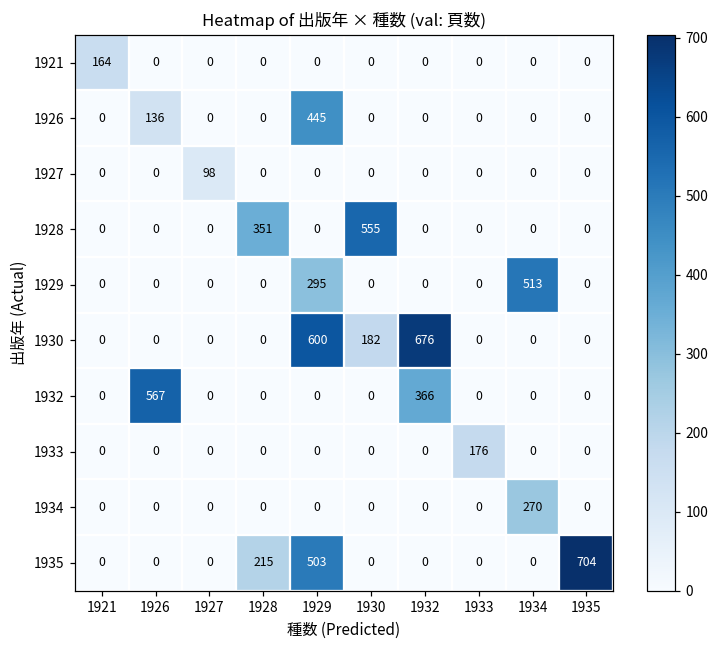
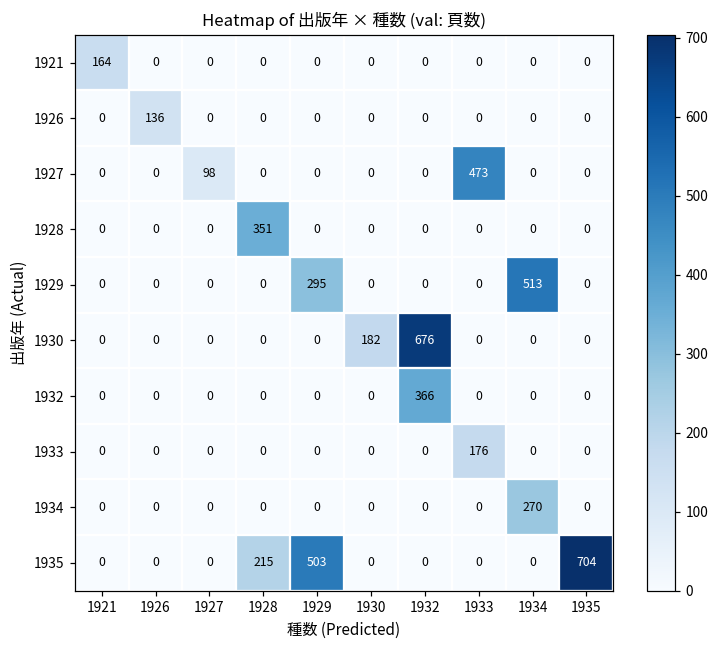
1926, 1929: 445 -> 0
1927, 1933: 0 -> 473
1928, 1930: 555 -> 0
1930, 1929: 600 -> 0
1932, 1926: 567 -> 0
